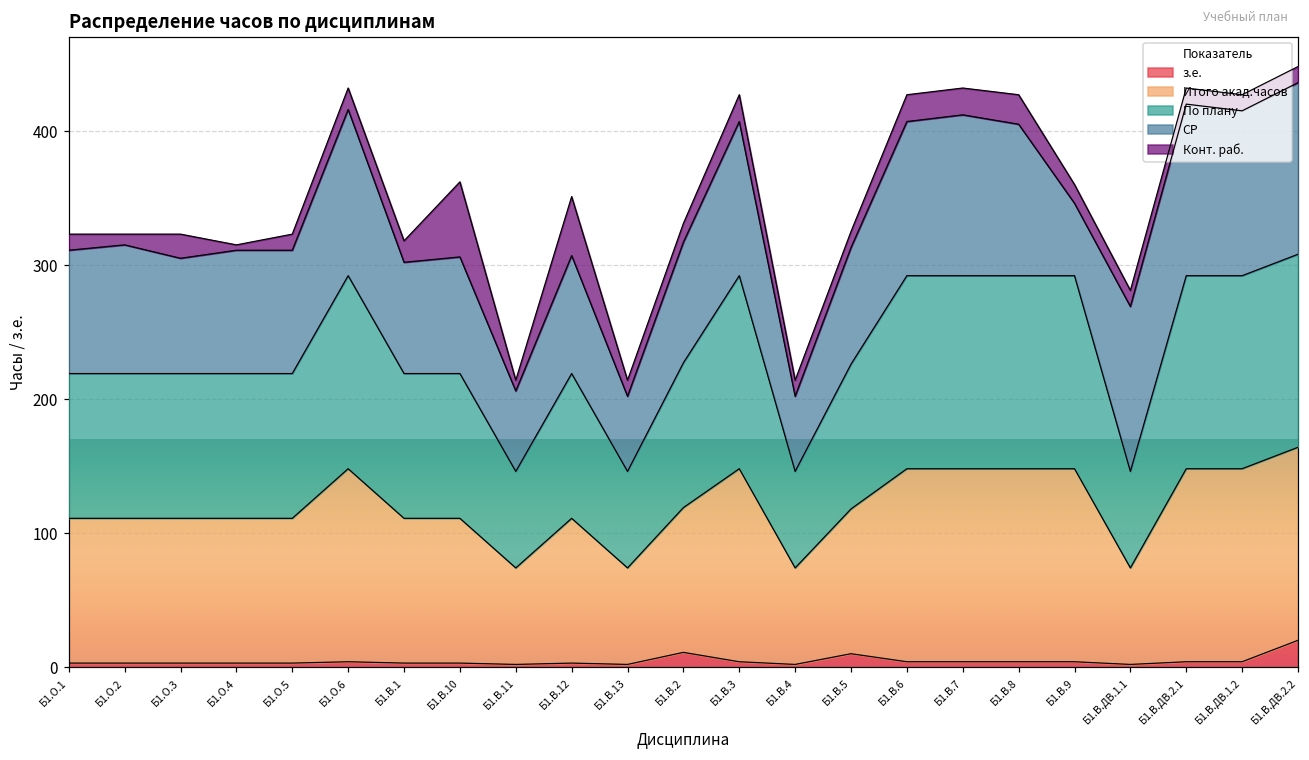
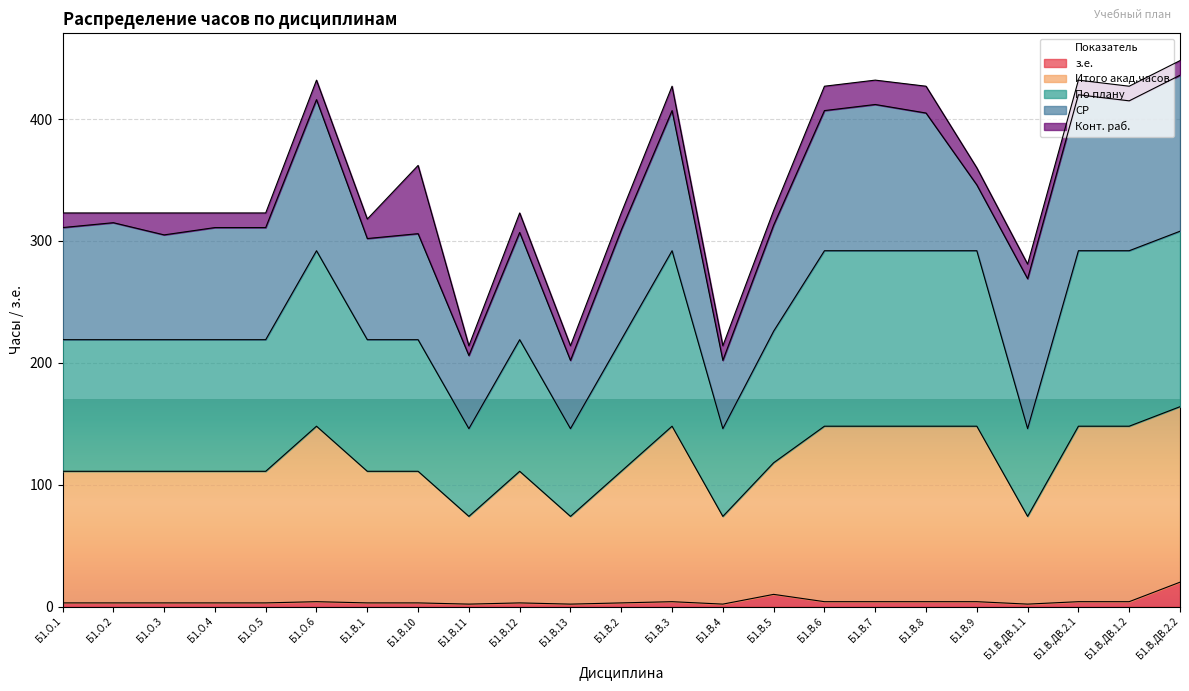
Конт. раб., Б1.О.4: 4 -> 12
Конт. раб., Б1.В.12: 44 -> 16
з.е., Б1.В.2: 11 -> 3
